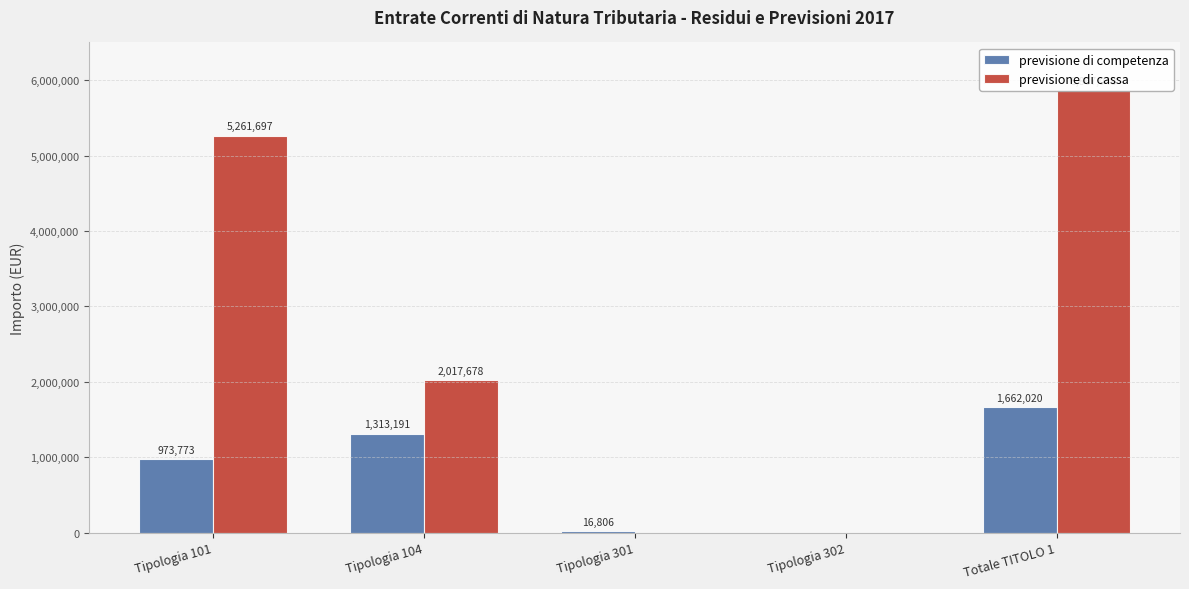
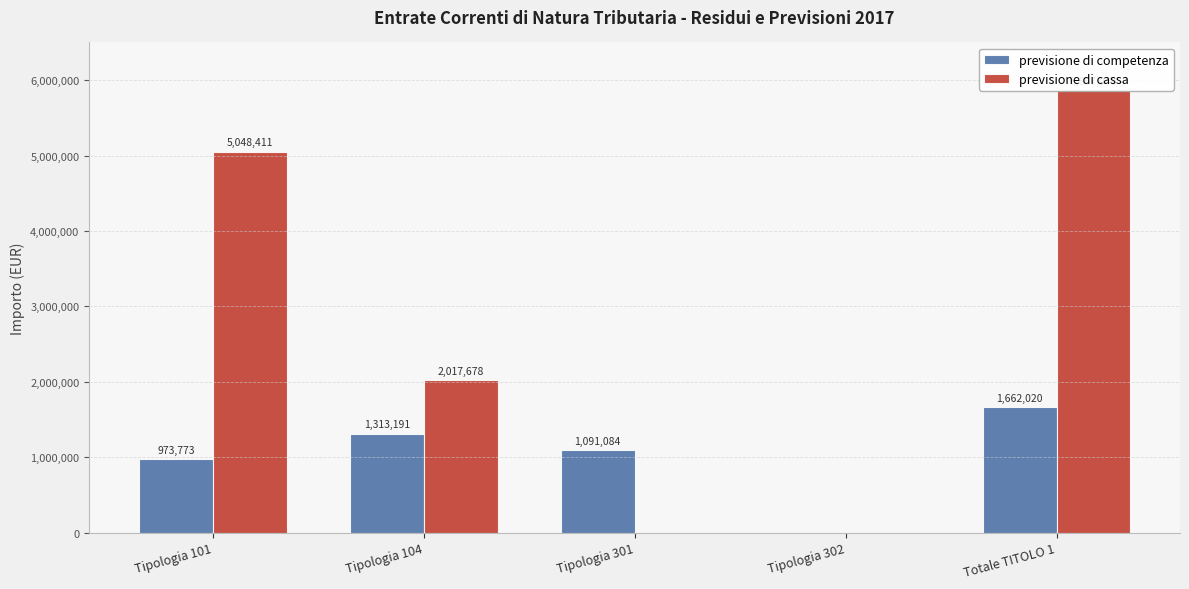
previsione di cassa, Tipologia 101: 5,261,697 -> 5,048,411
previsione di competenza, Tipologia 301: 16,806 -> 1,091,084
